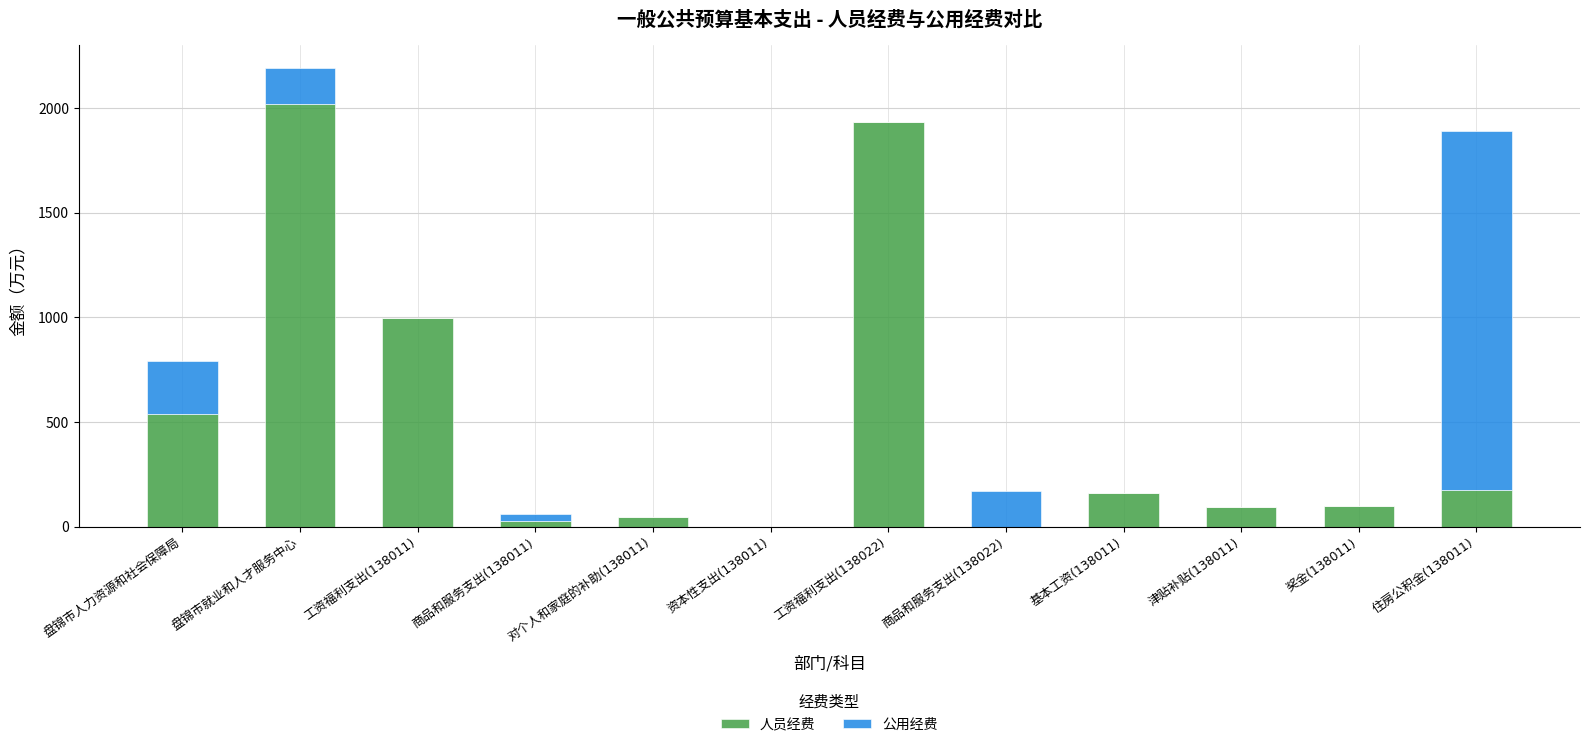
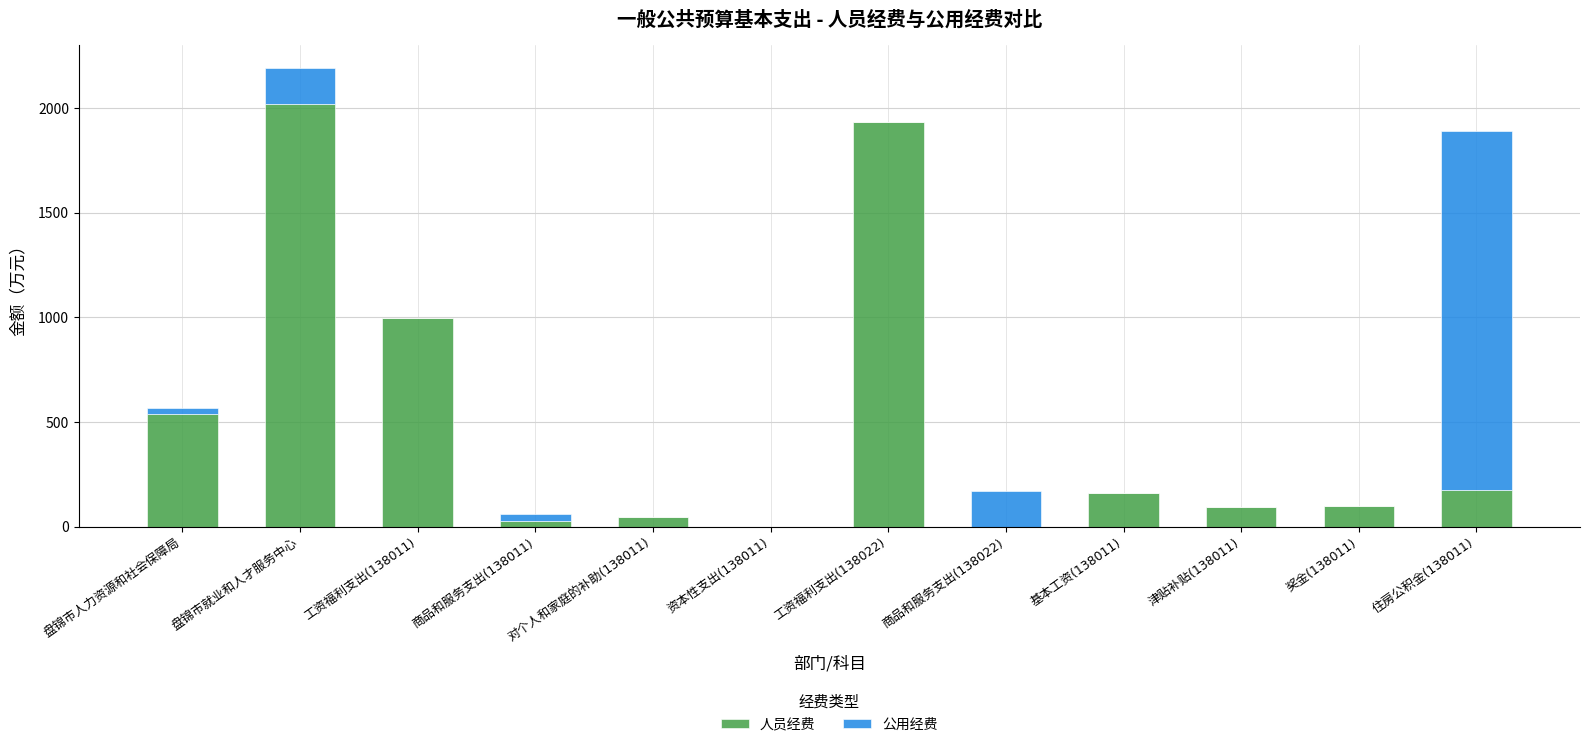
公用经费, 盘锦市人力资源和社会保障局: 260 -> 30
